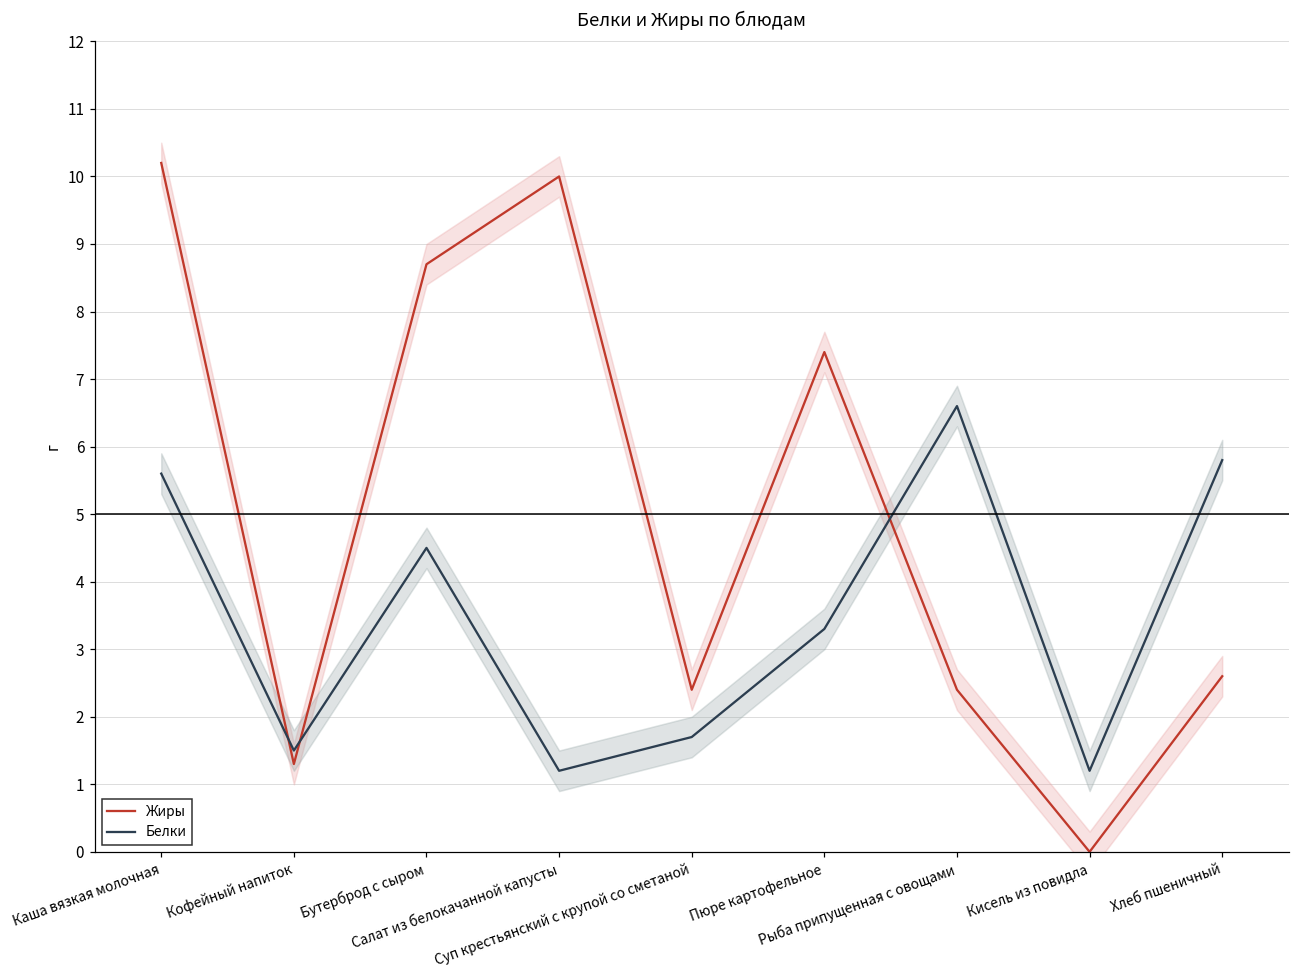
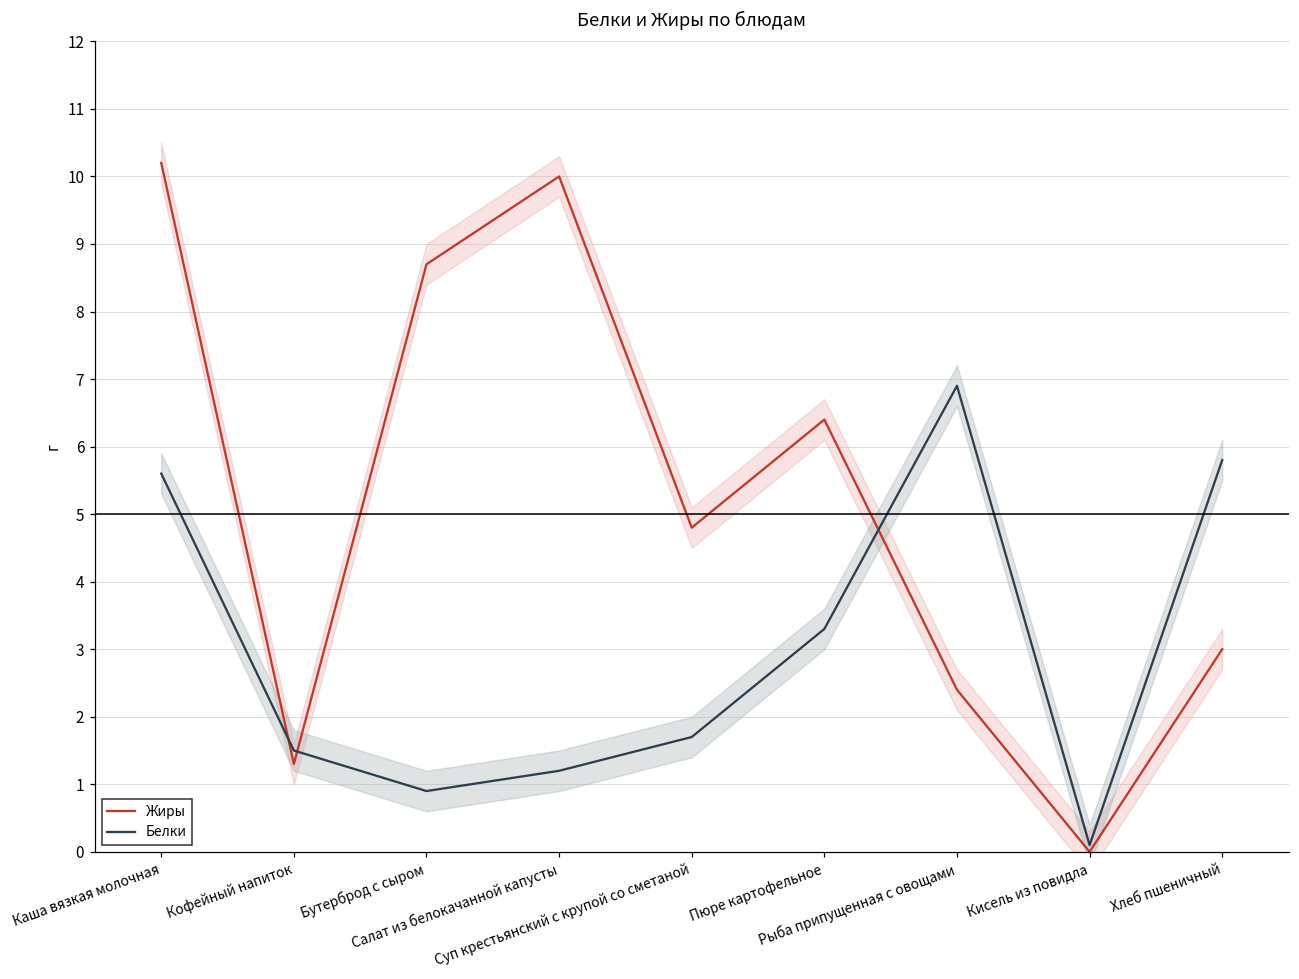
Белки, Бутерброд с сыром: 4.5 -> 0.9
Жиры, Суп крестьянский с крупой со сметаной: 2.4 -> 4.8
Жиры, Пюре картофельное: 7.4 -> 6.4
Белки, Рыба припущенная с овощами: 6.6 -> 6.9
Белки, Кисель из повидла: 1.2 -> 0.1
Жиры, Хлеб пшеничный: 2.6 -> 3.0
